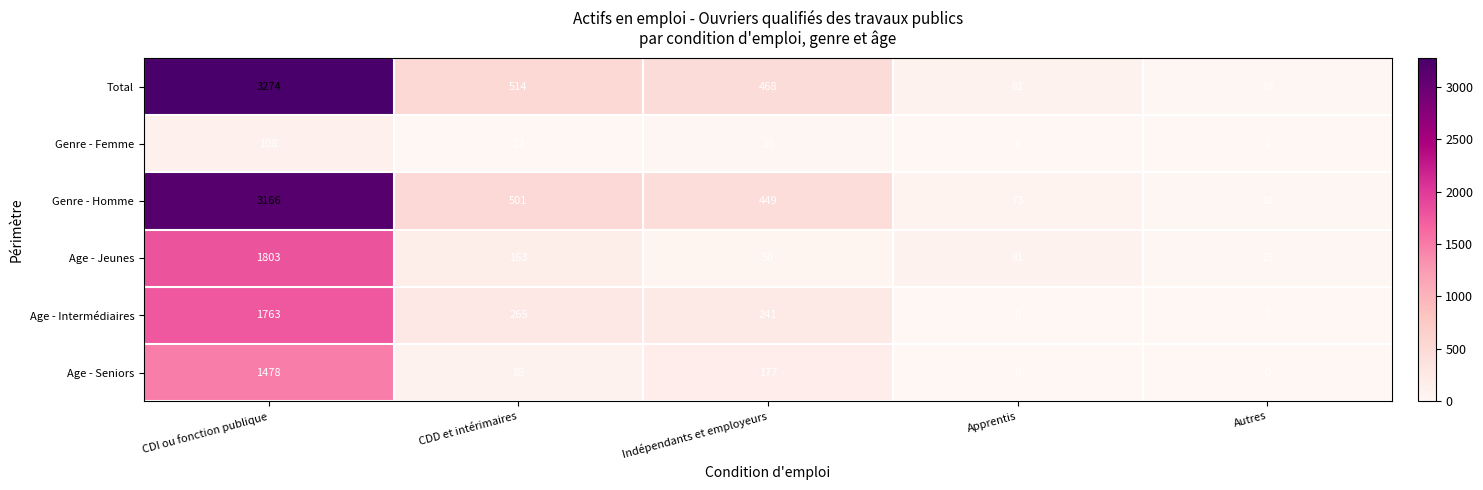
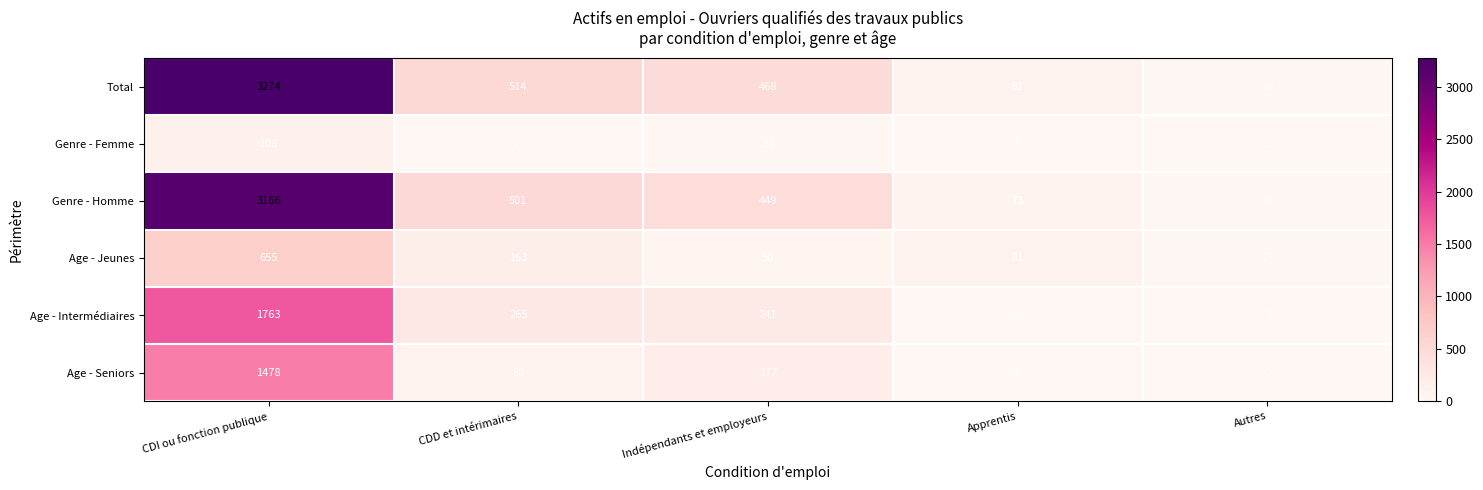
Age - Jeunes, CDI ou fonction publique: 1803 -> 655
